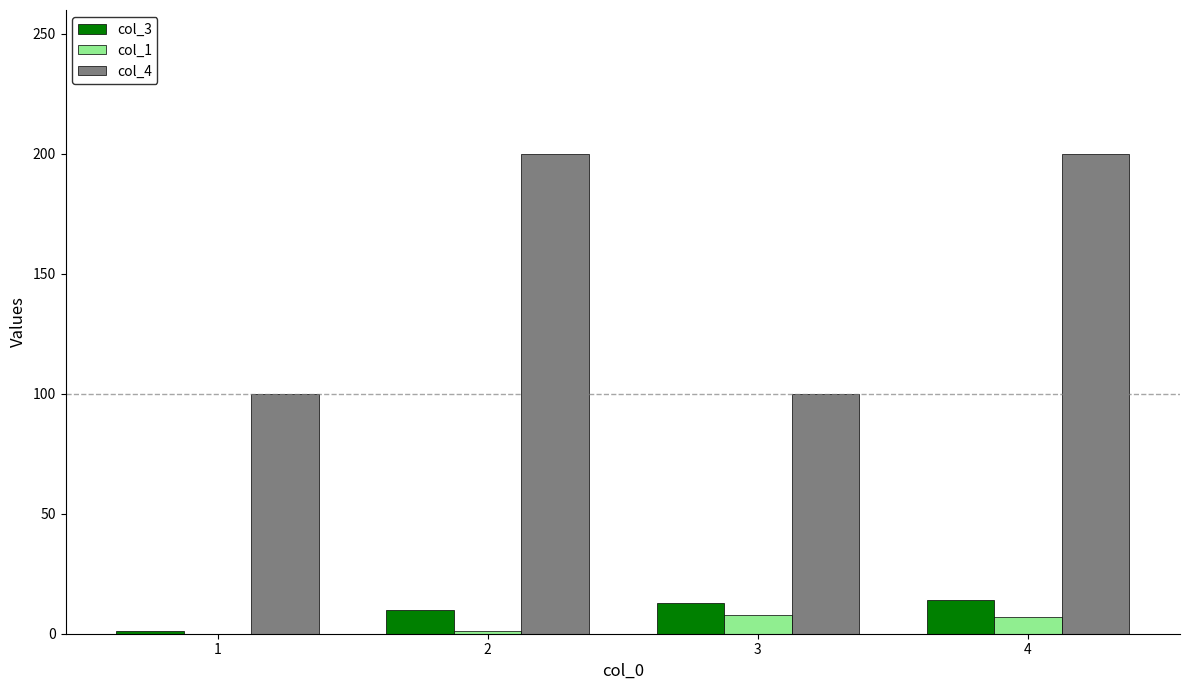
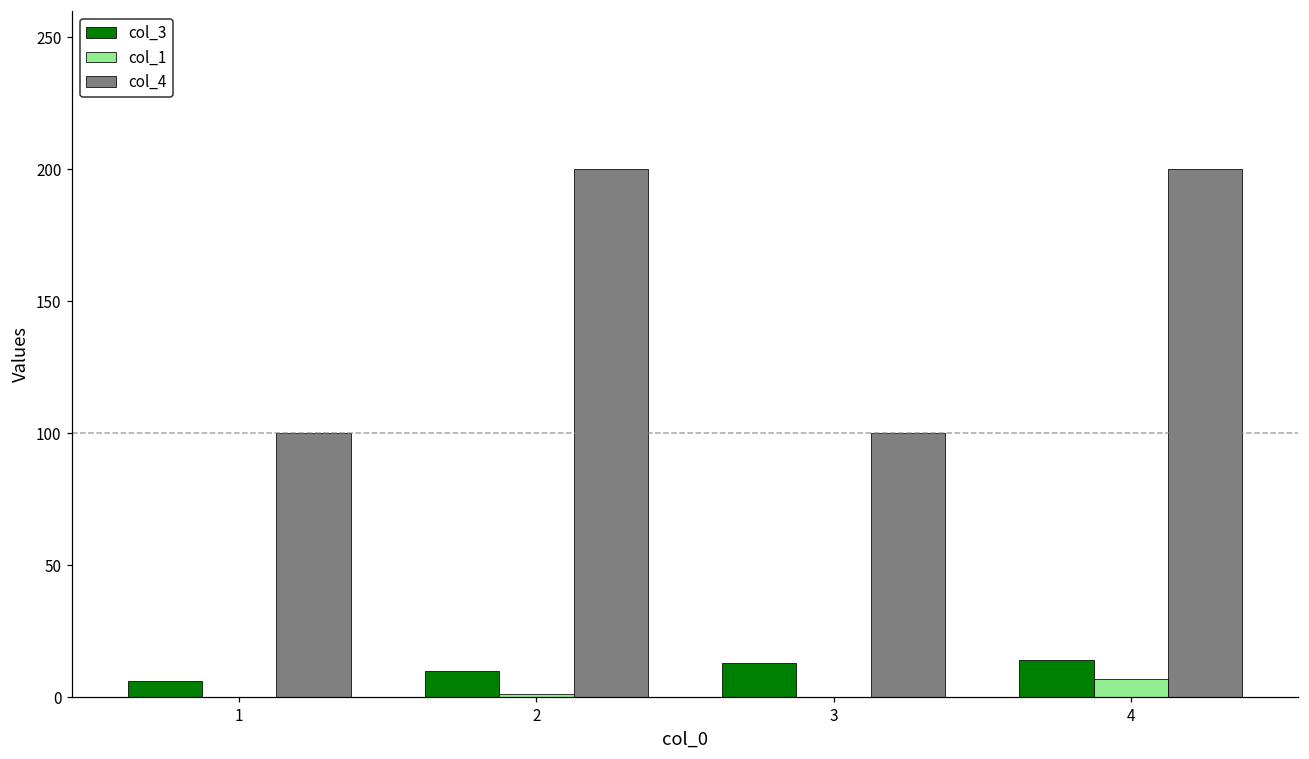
col_3, 1: 1 -> 6
col_1, 3: 8 -> 0
